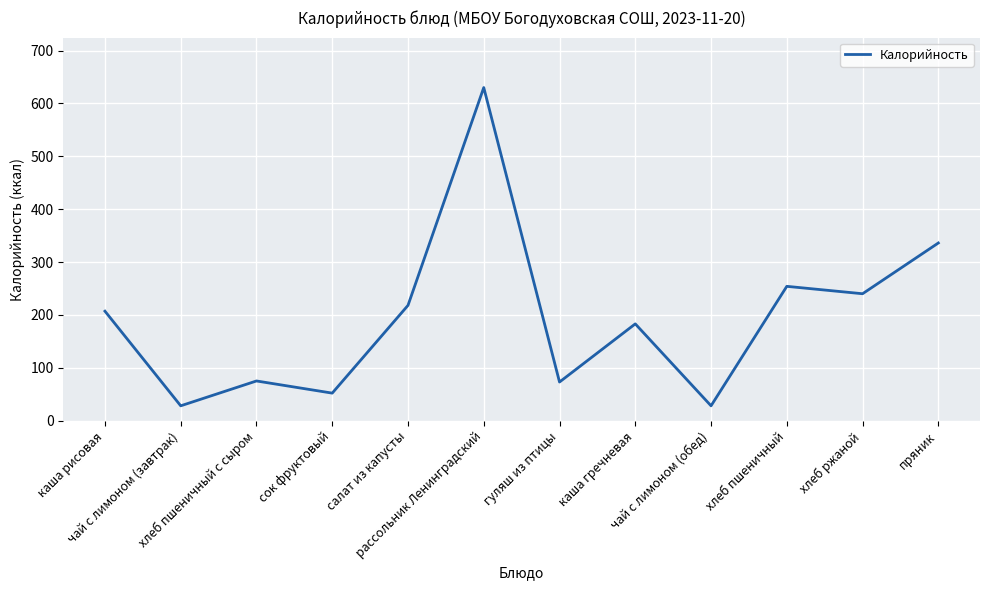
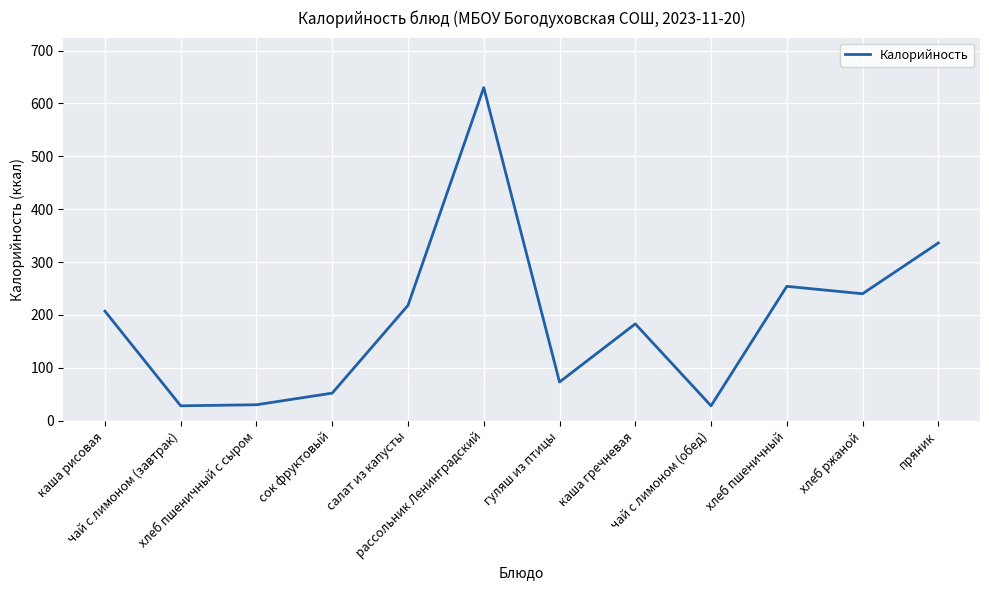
хлеб пшеничный с сыром: 80 -> 30
